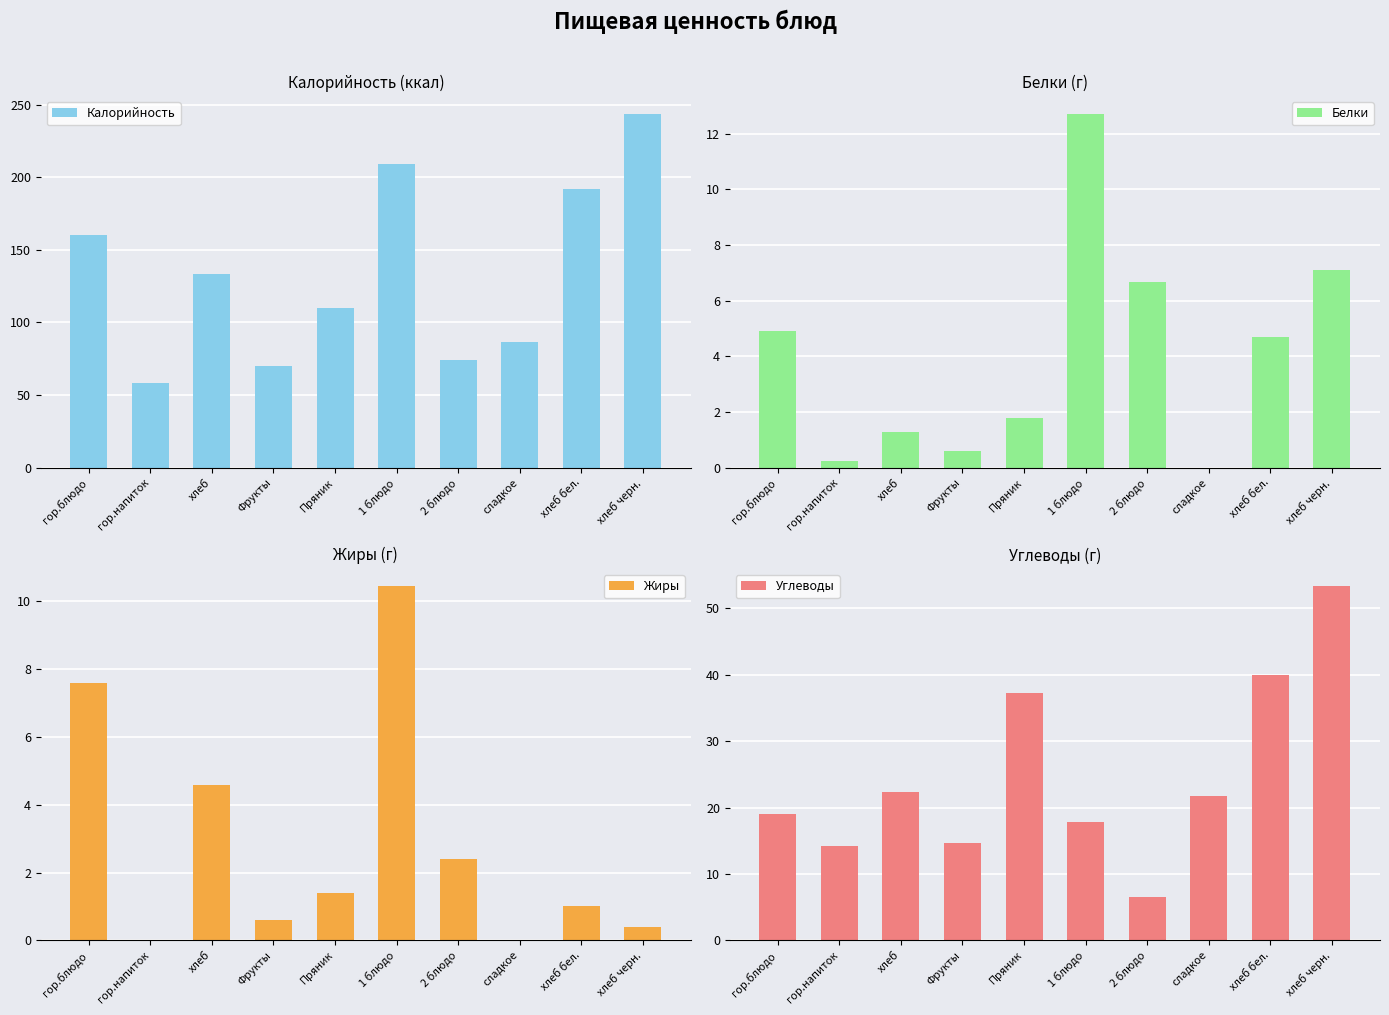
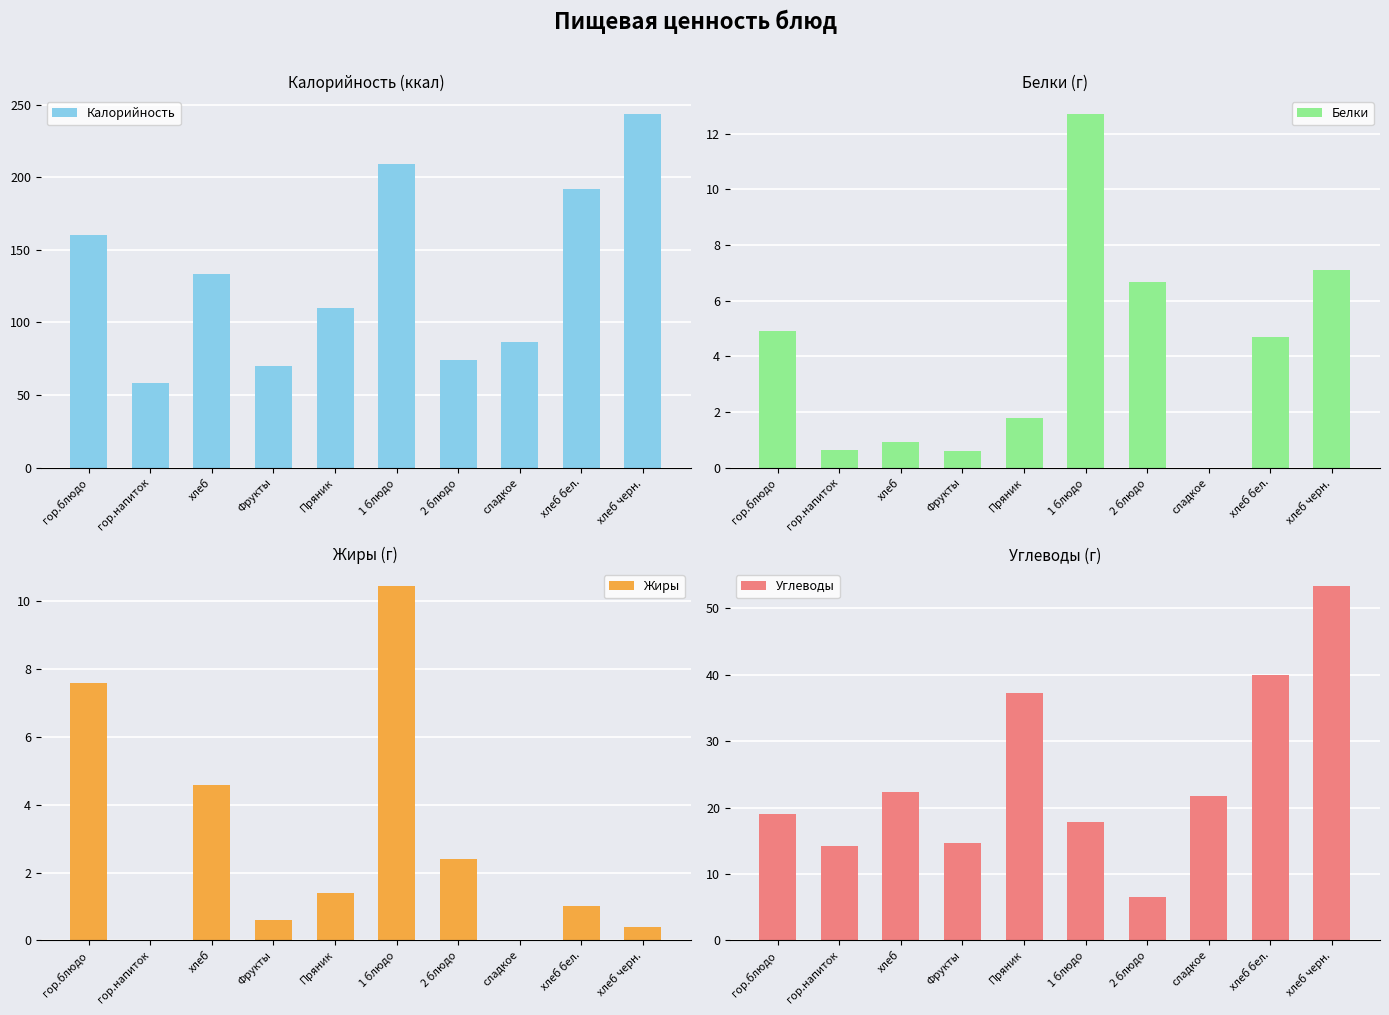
Белки (г), гор.напиток: 0.3 -> 0.6
Белки (г), хлеб: 1.3 -> 0.9
